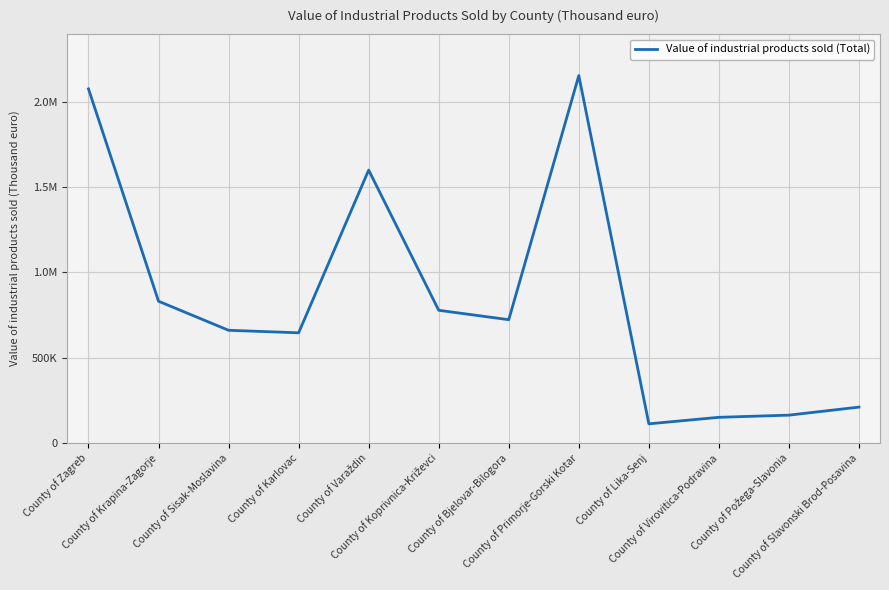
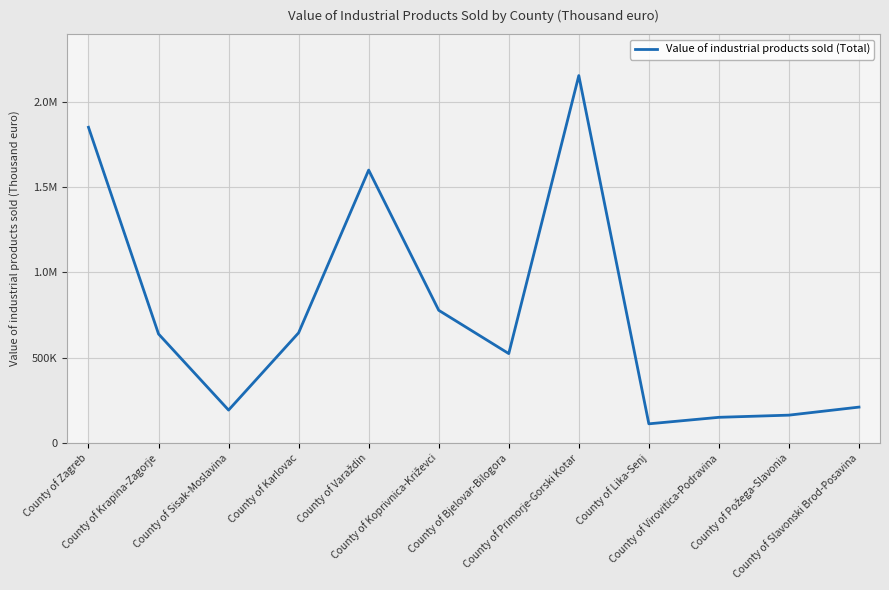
County of Zagreb: 2080000 -> 1850000
County of Krapina-Zagorje: 830000 -> 640000
County of Sisak-Moslavina: 660000 -> 190000
County of Bjelovar-Bilogora: 720000 -> 520000
